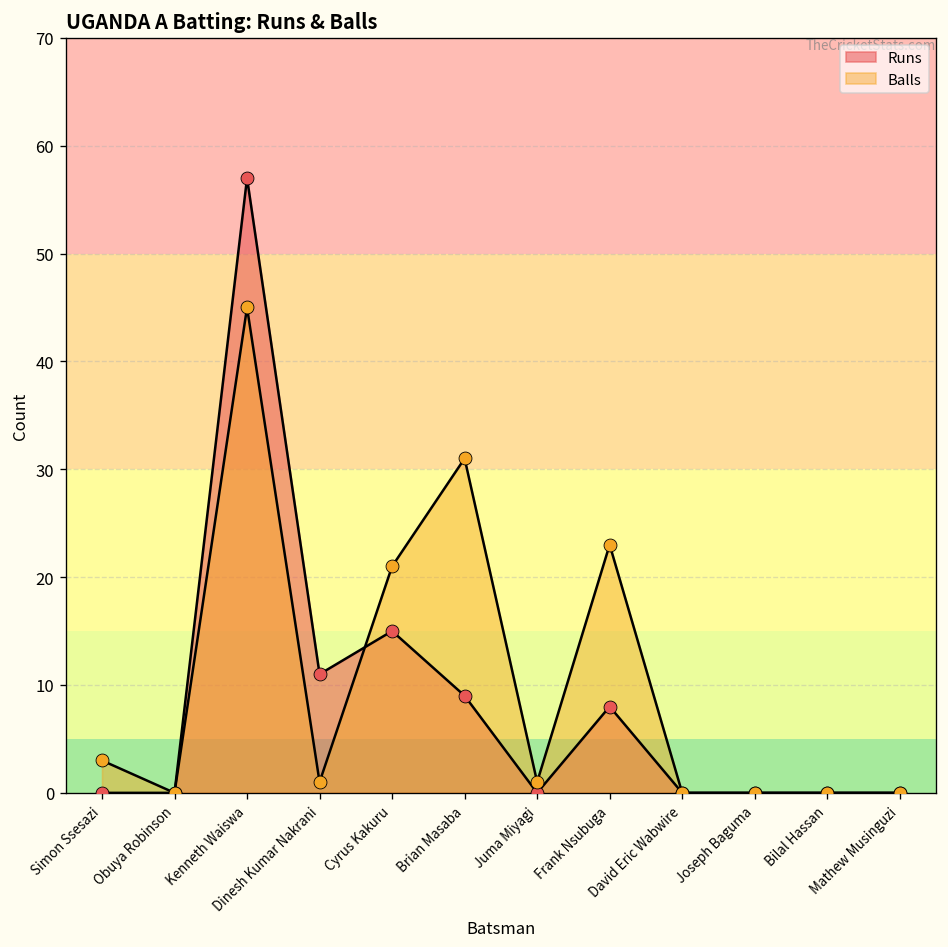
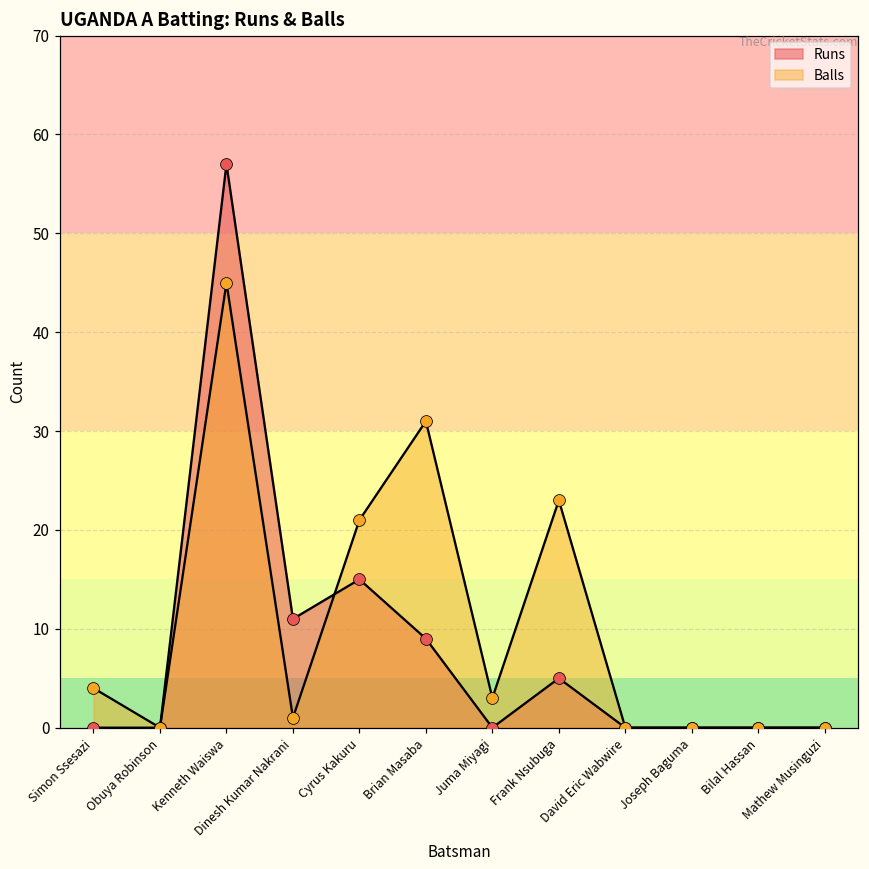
Balls, Simon Ssesazi: 3 -> 4
Balls, Juma Miyagi: 1 -> 3
Runs, Frank Nsubuga: 8 -> 5
